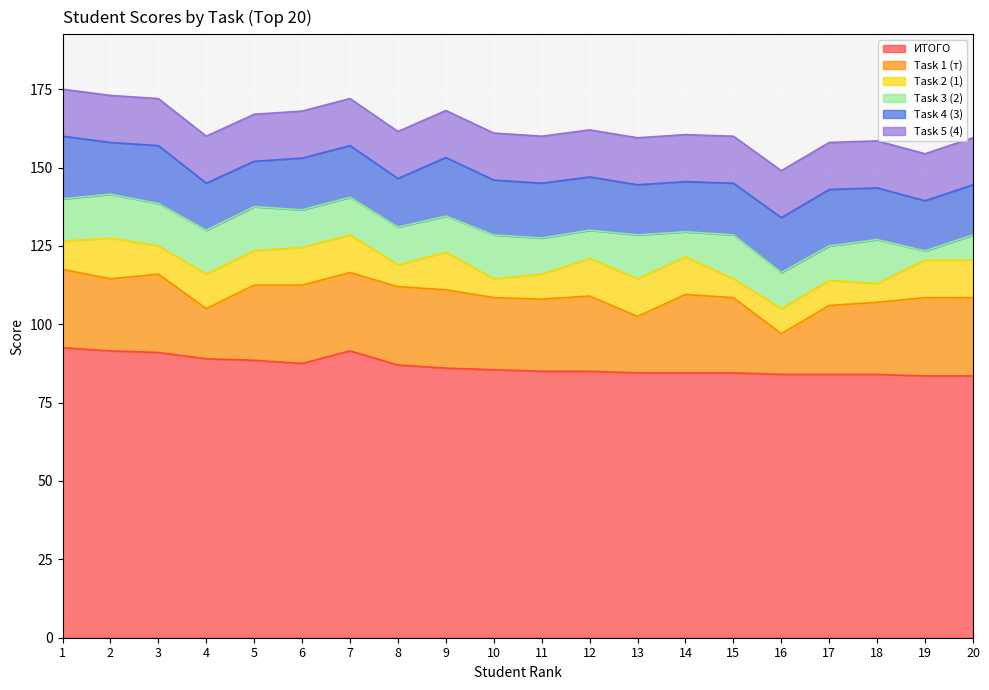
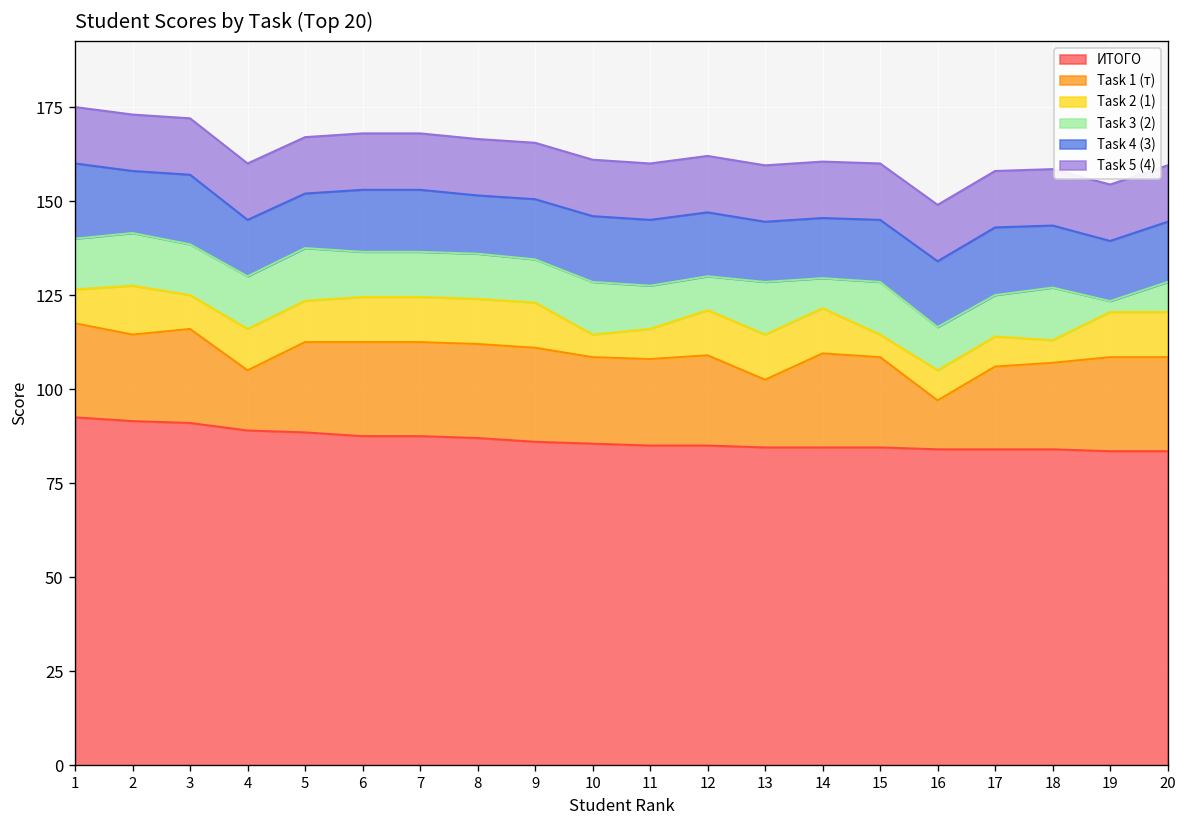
ИТОГО, 7: 92 -> 88
Task 2 (1), 8: 7 -> 12
Task 4 (3), 9: 19 -> 16
